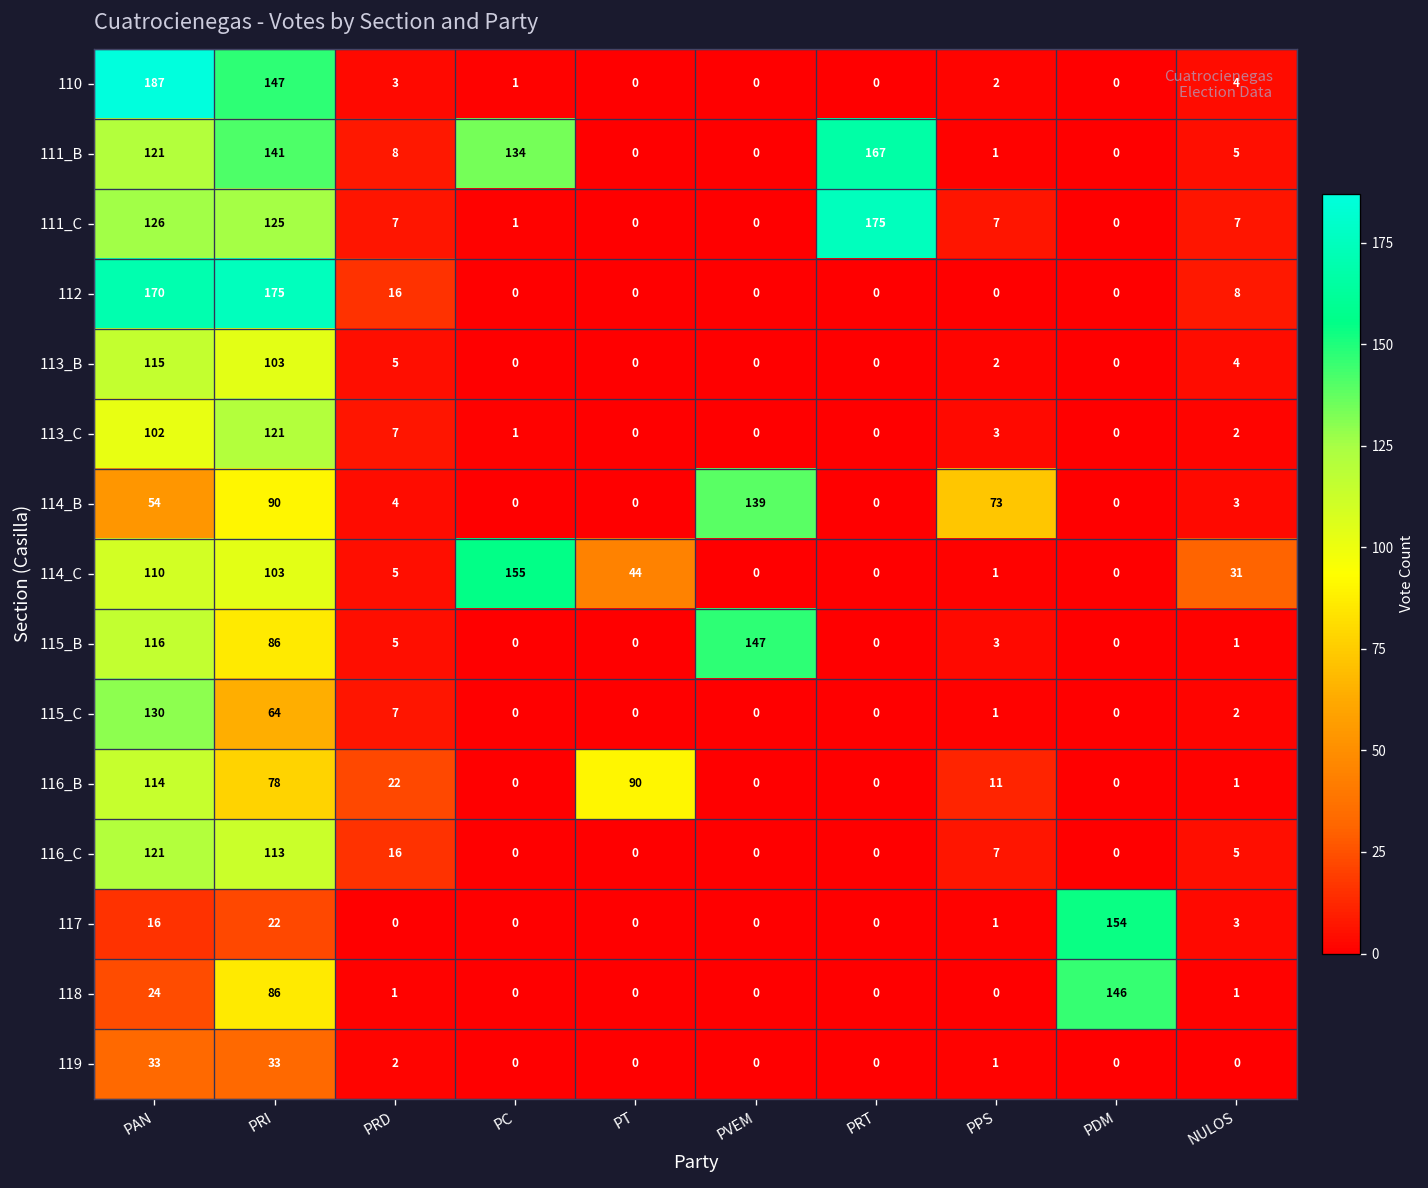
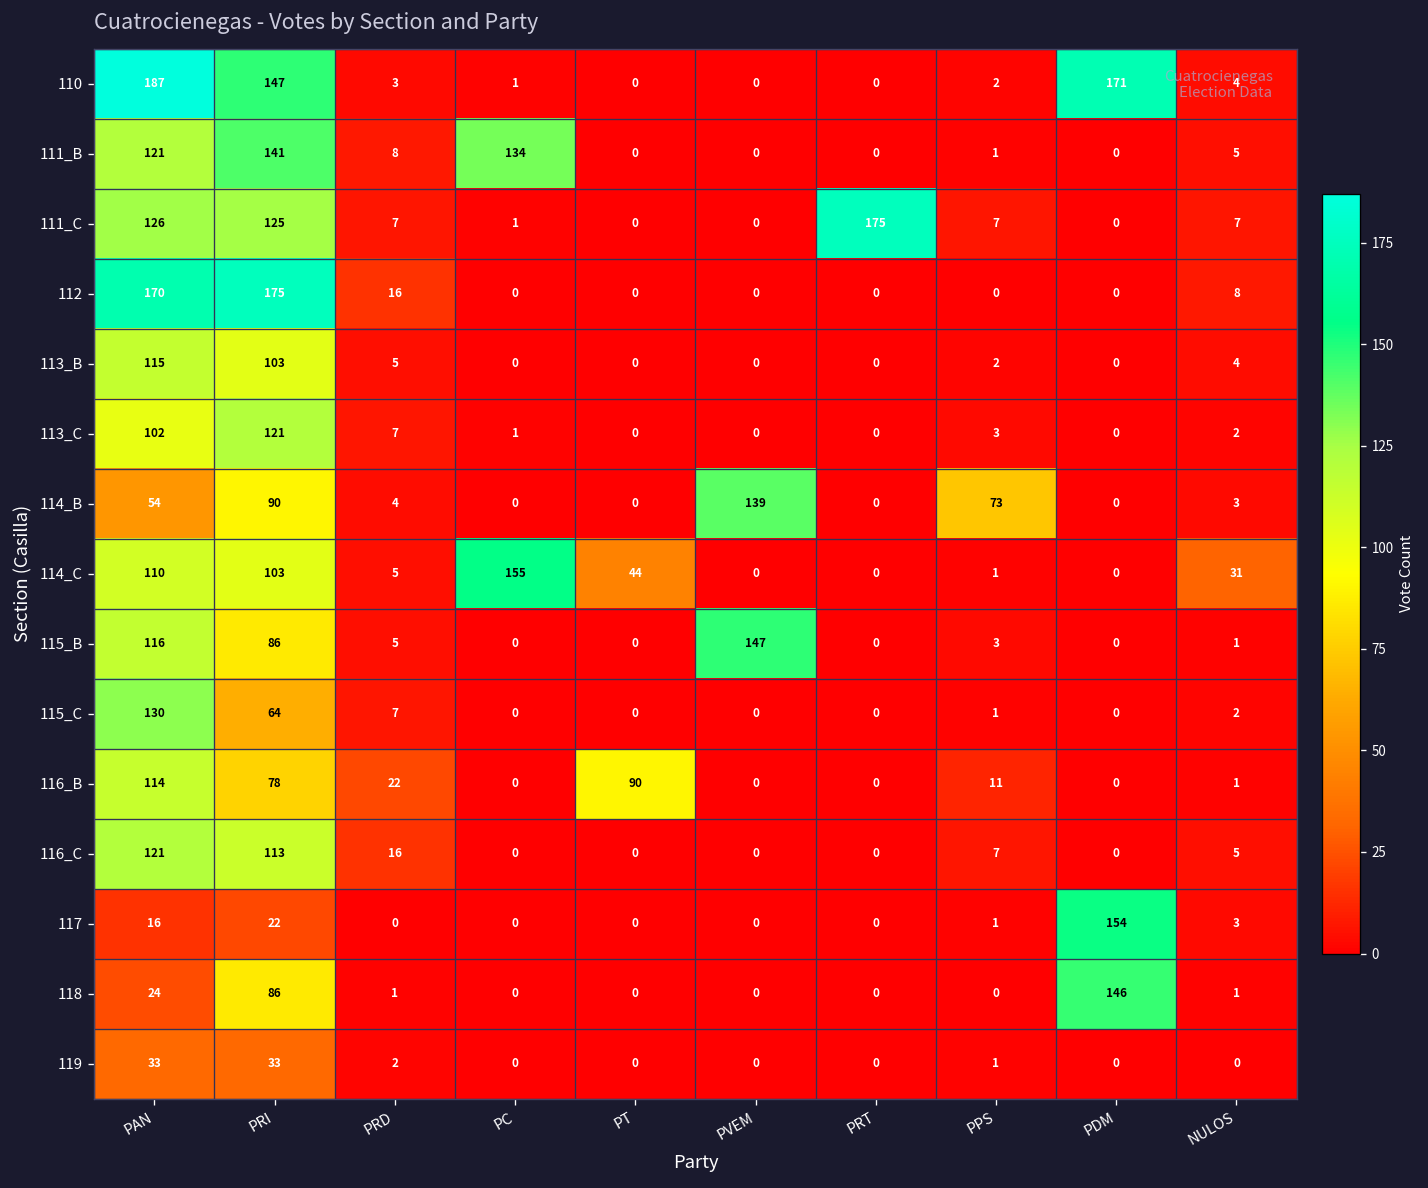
110, PDM: 0 -> 171
111_B, PRT: 167 -> 0
